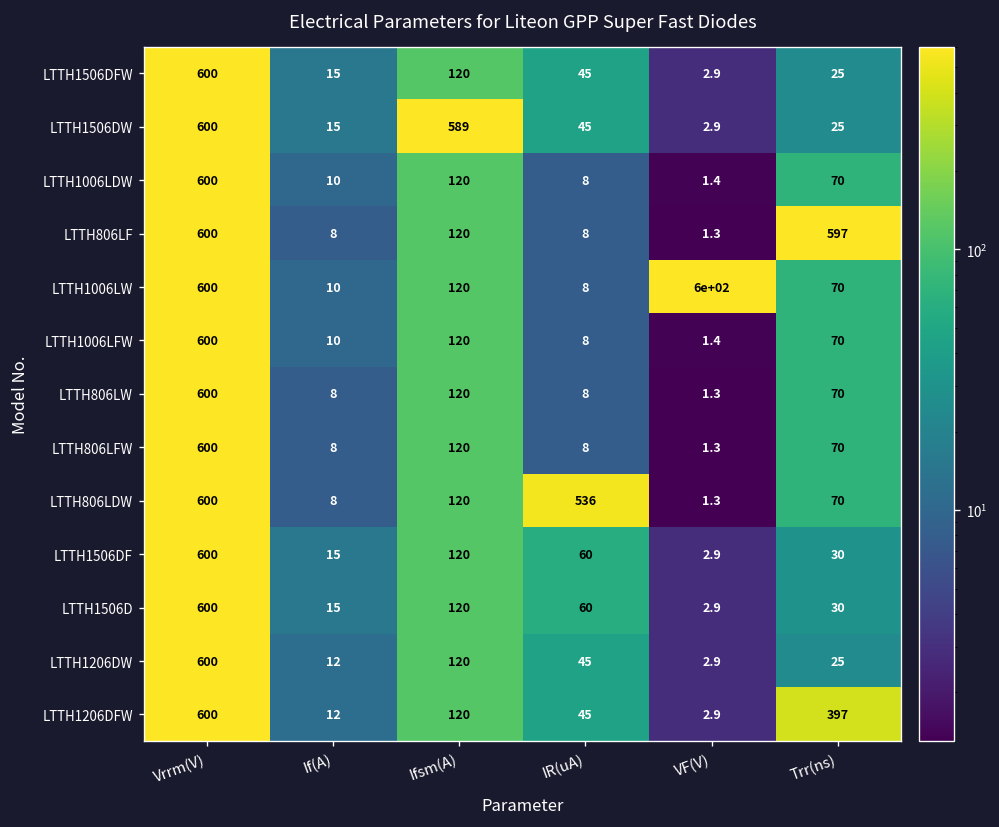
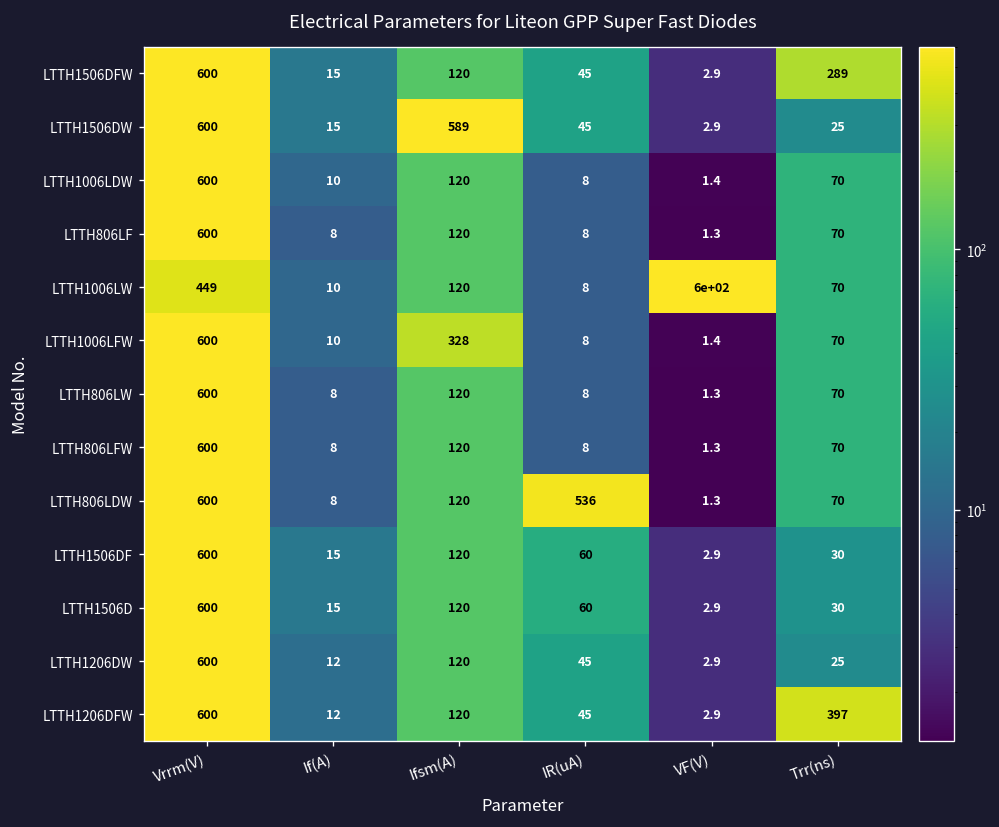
LTTH1506DFW, Trr(ns): 25 -> 289
LTTH806LF, Trr(ns): 597 -> 70
LTTH1006LW, Vrrm(V): 600 -> 449
LTTH1006LFW, Ifsm(A): 120 -> 328
